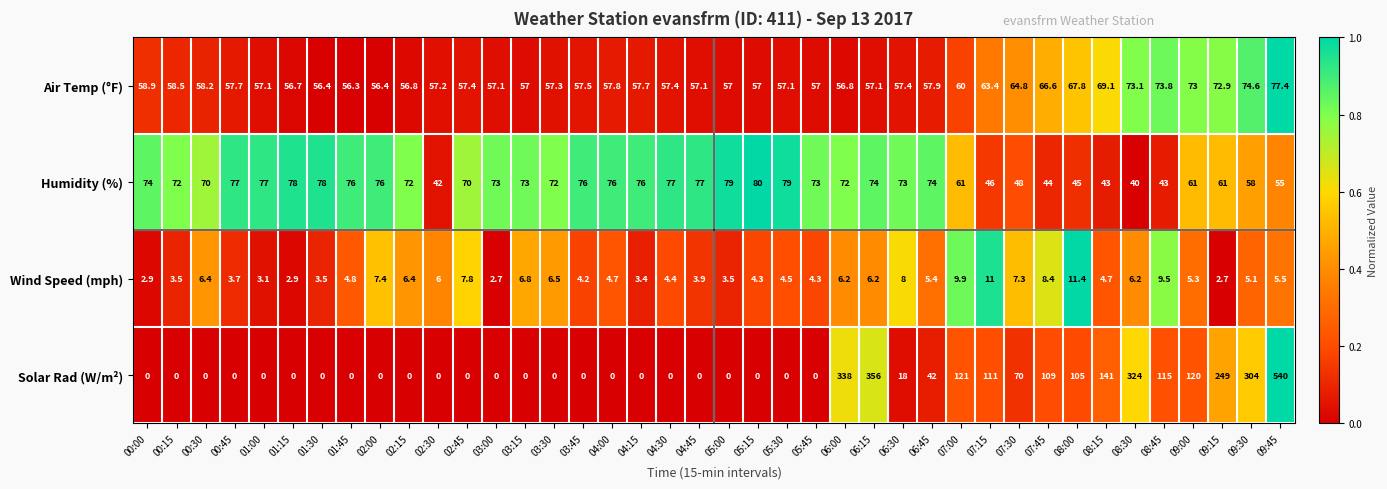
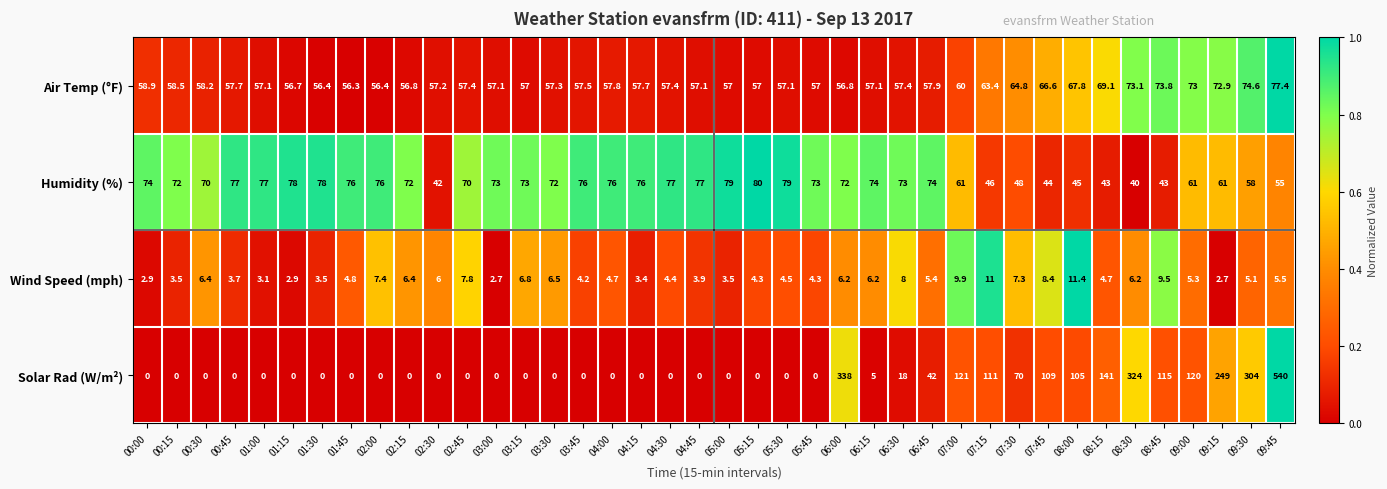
Solar Rad (W/m²), 06:15: 356 -> 5
